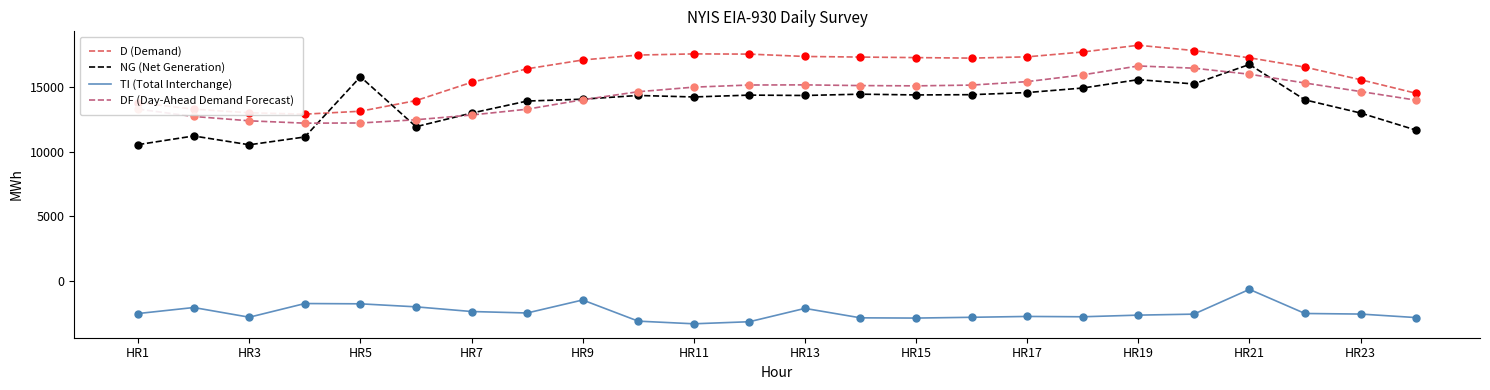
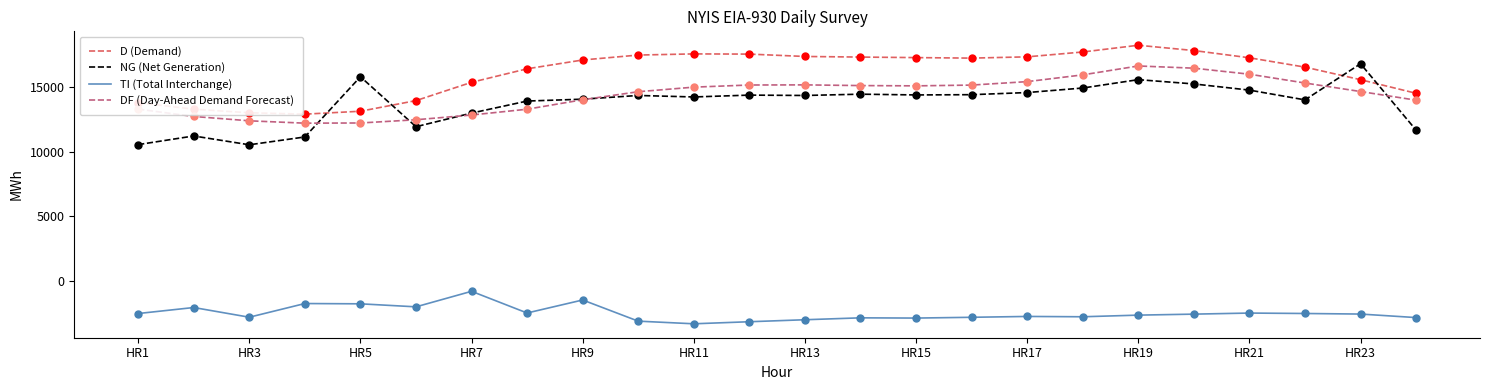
TI (Total Interchange), HR7: -2400 -> -800
TI (Total Interchange), HR13: -2100 -> -3000
NG (Net Generation), HR21: 16800 -> 14800
TI (Total Interchange), HR21: -700 -> -2500
NG (Net Generation), HR23: 13000 -> 16800
